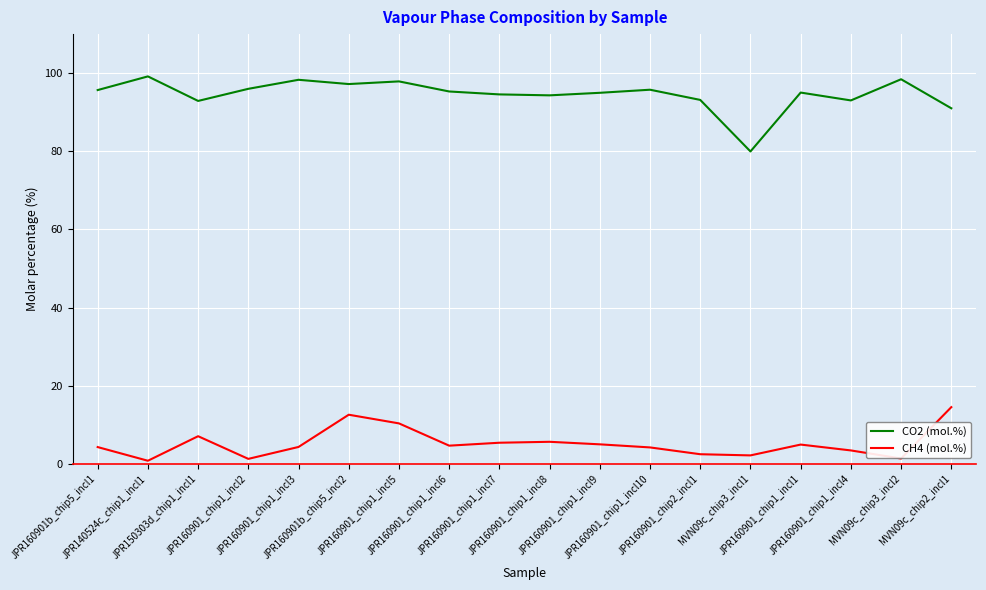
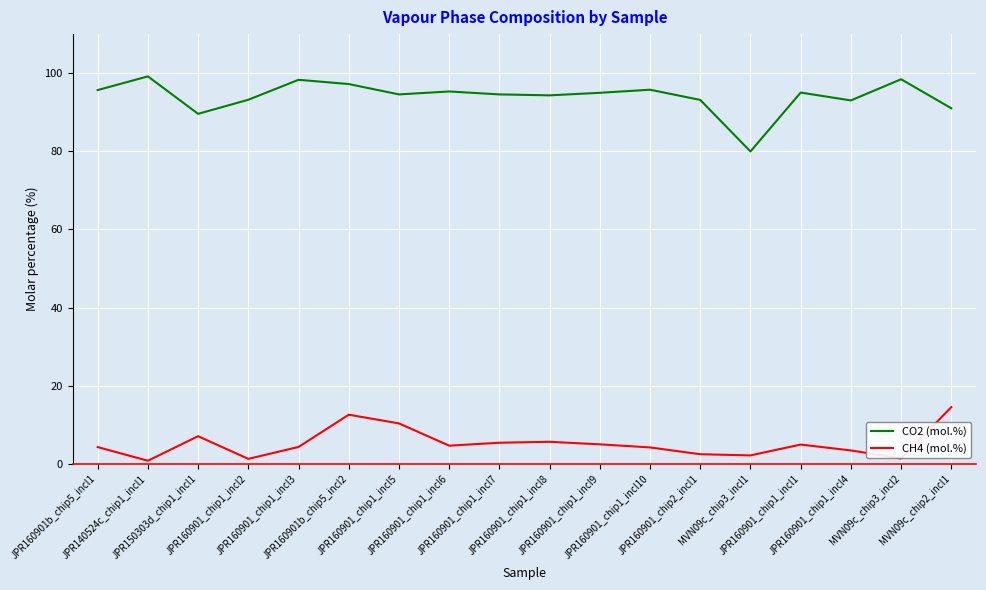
CO2 (mol.%), JPR150303d_chip1_incl1: 93 -> 90
CO2 (mol.%), JPR160901_chip1_incl2: 96 -> 93
CO2 (mol.%), JPR160901_chip1_incl5: 98 -> 95
